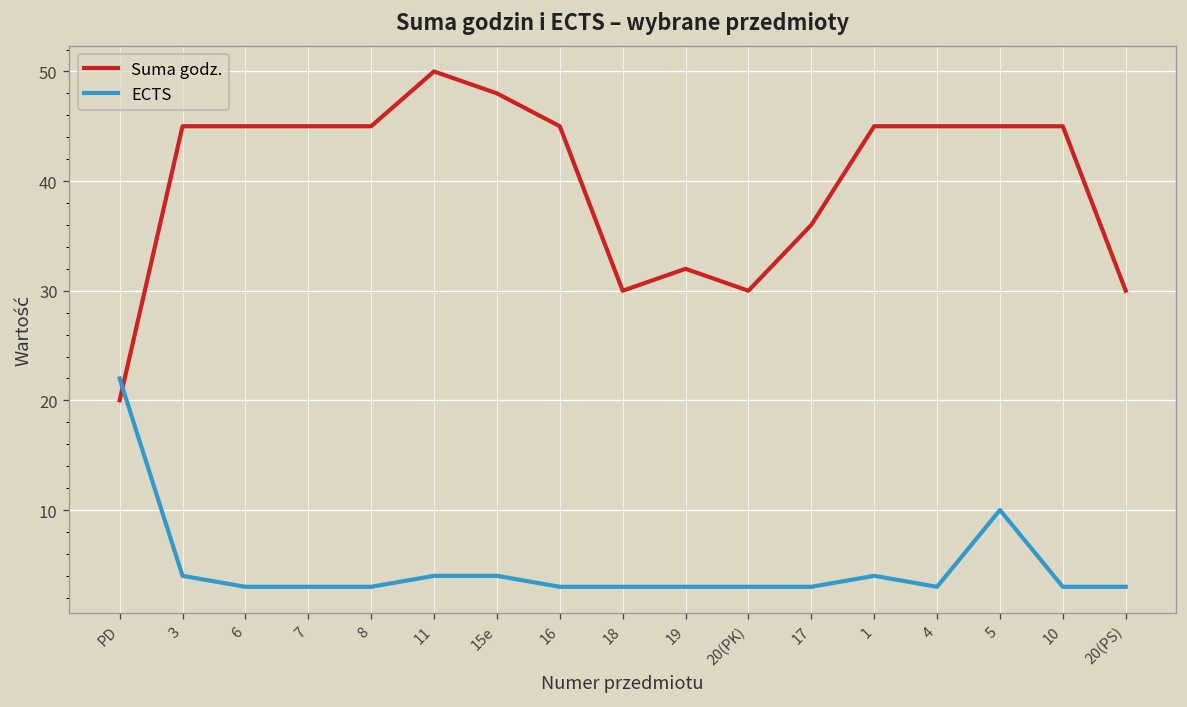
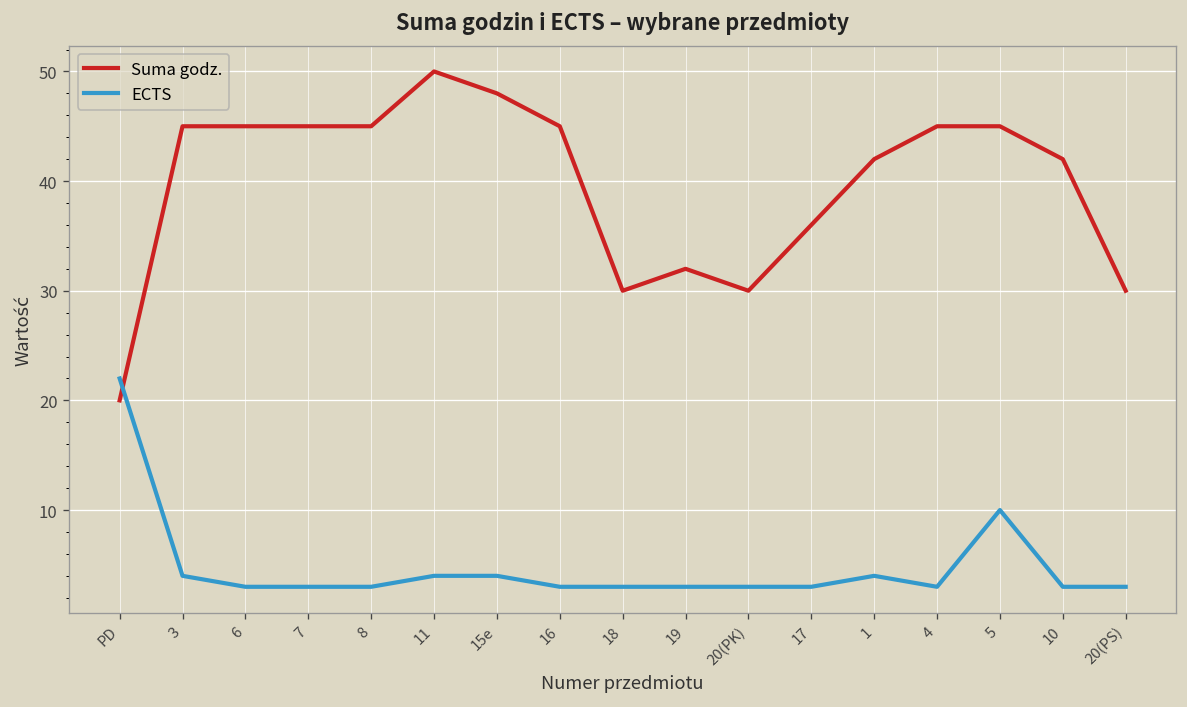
Suma godz., 1: 45 -> 42
Suma godz., 10: 45 -> 42
